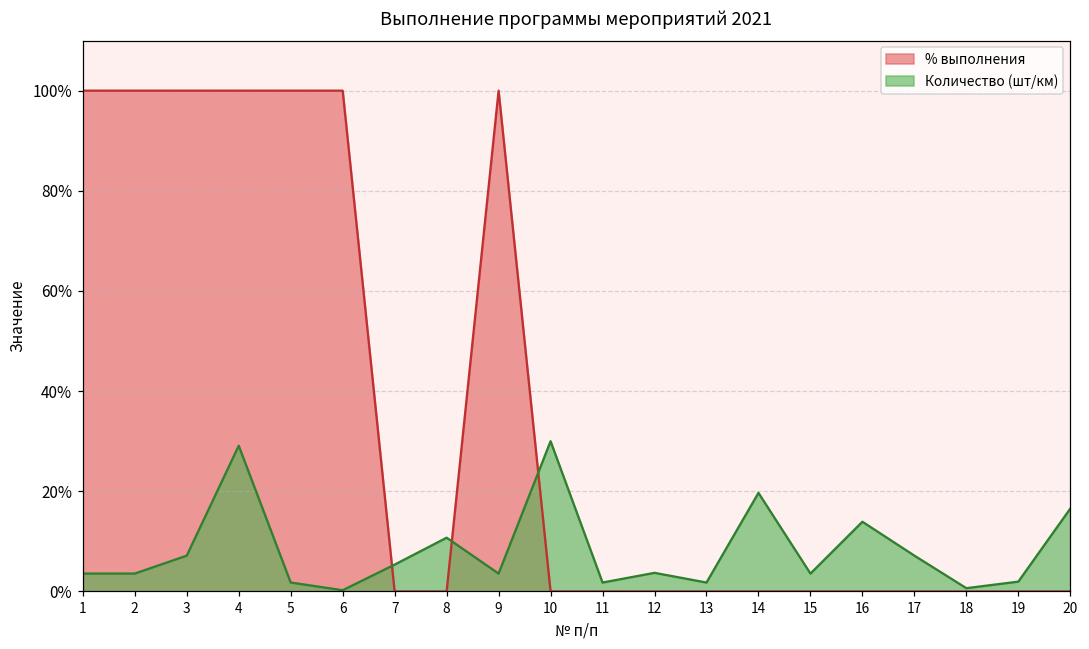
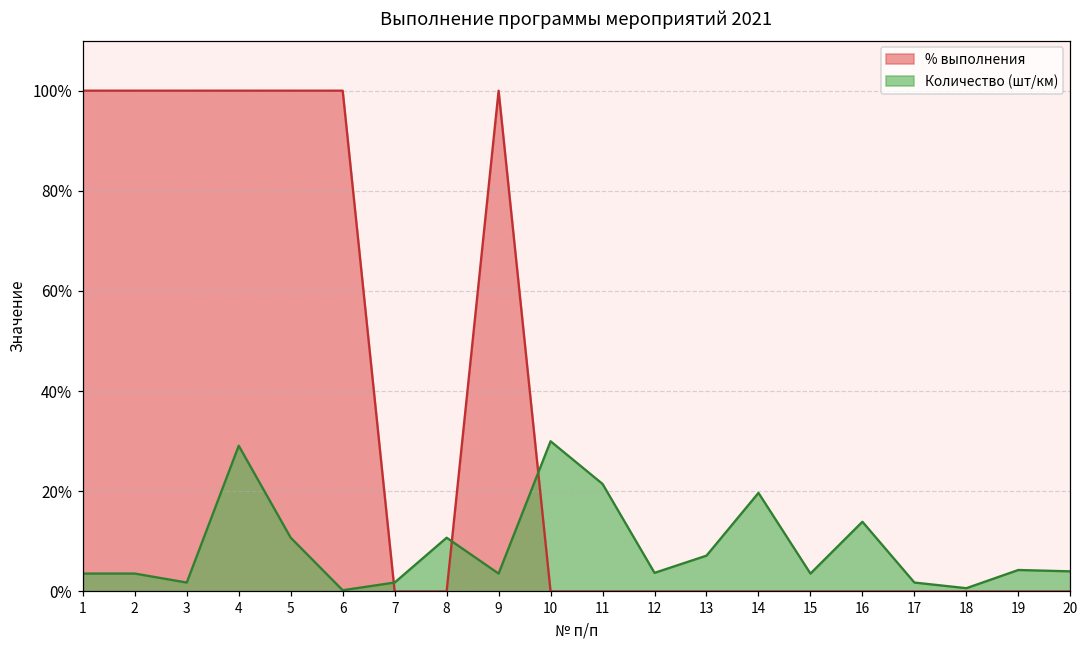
Количество (шт/км), 3: 7% -> 2%
Количество (шт/км), 5: 2% -> 11%
Количество (шт/км), 7: 5% -> 2%
Количество (шт/км), 11: 2% -> 21%
Количество (шт/км), 13: 2% -> 7%
Количество (шт/км), 17: 7% -> 2%
Количество (шт/км), 19: 2% -> 4%
Количество (шт/км), 20: 17% -> 4%
